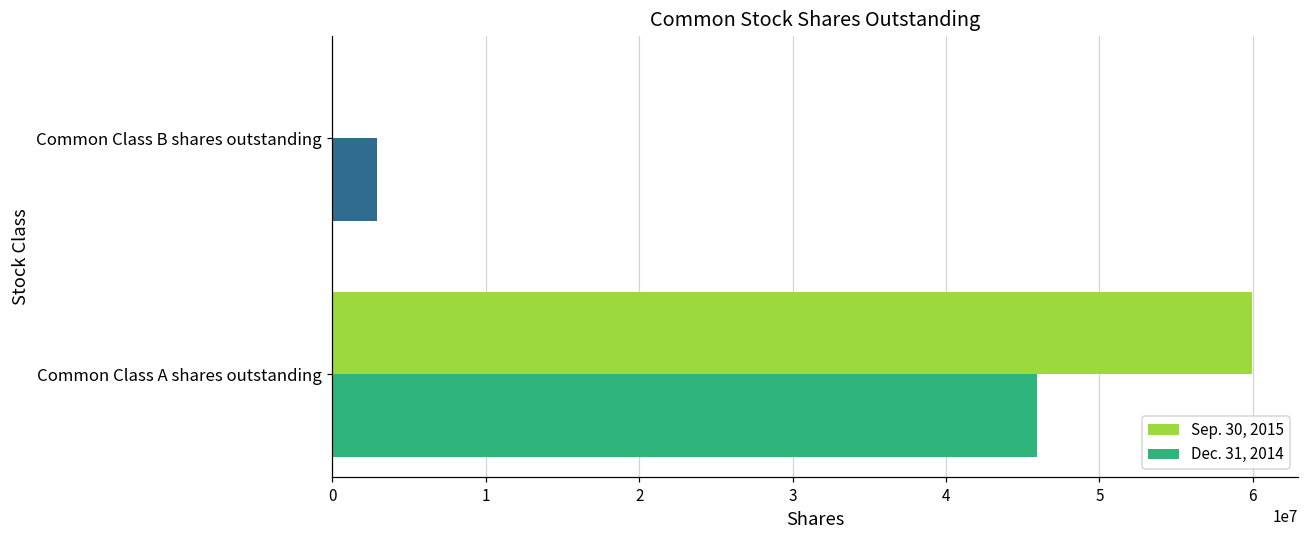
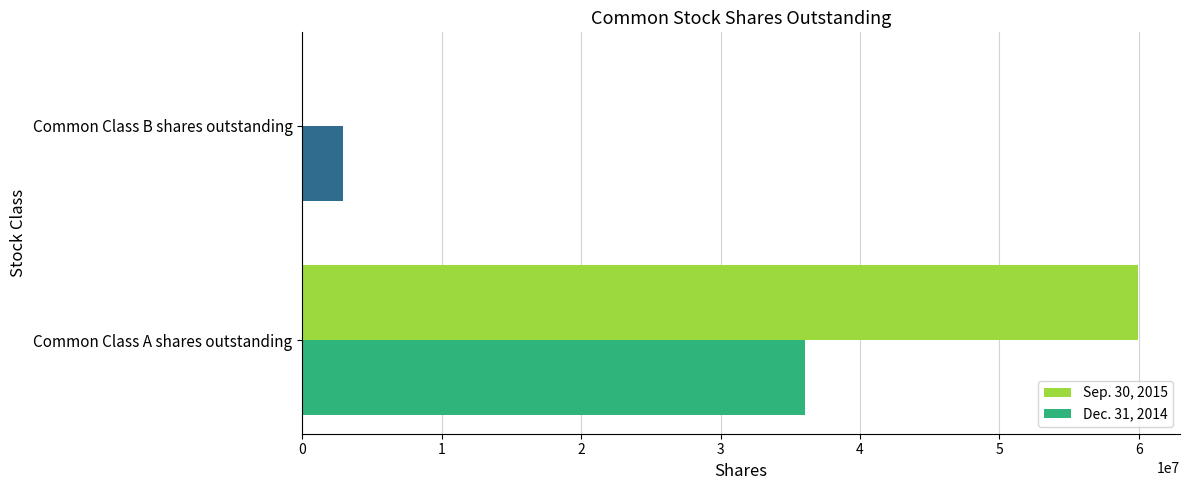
Dec. 31, 2014, Common Class A shares outstanding: 46000000 -> 36100000
